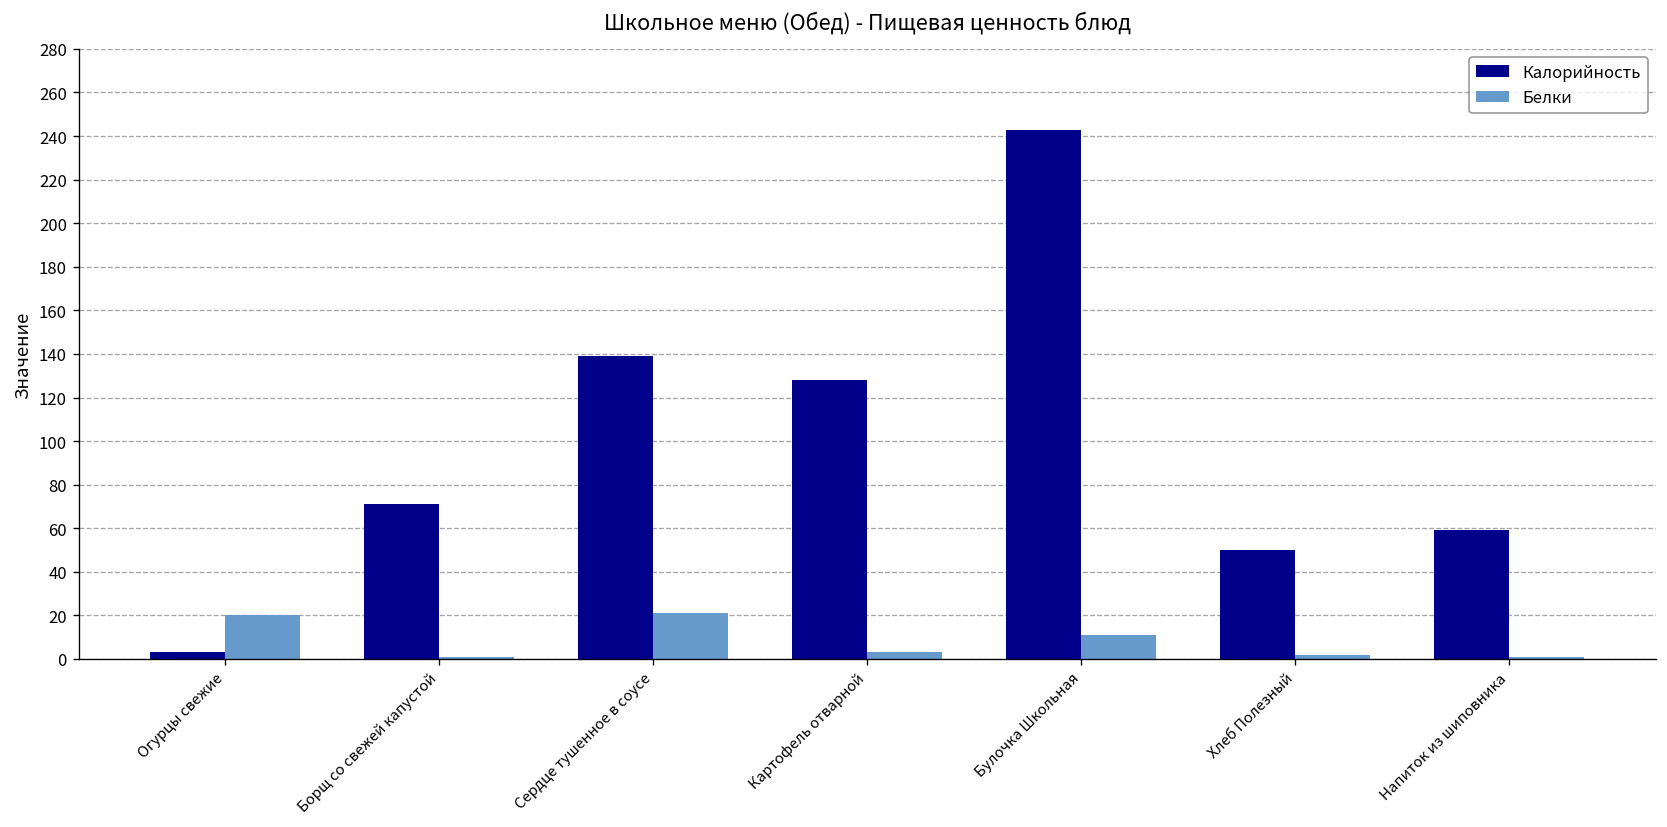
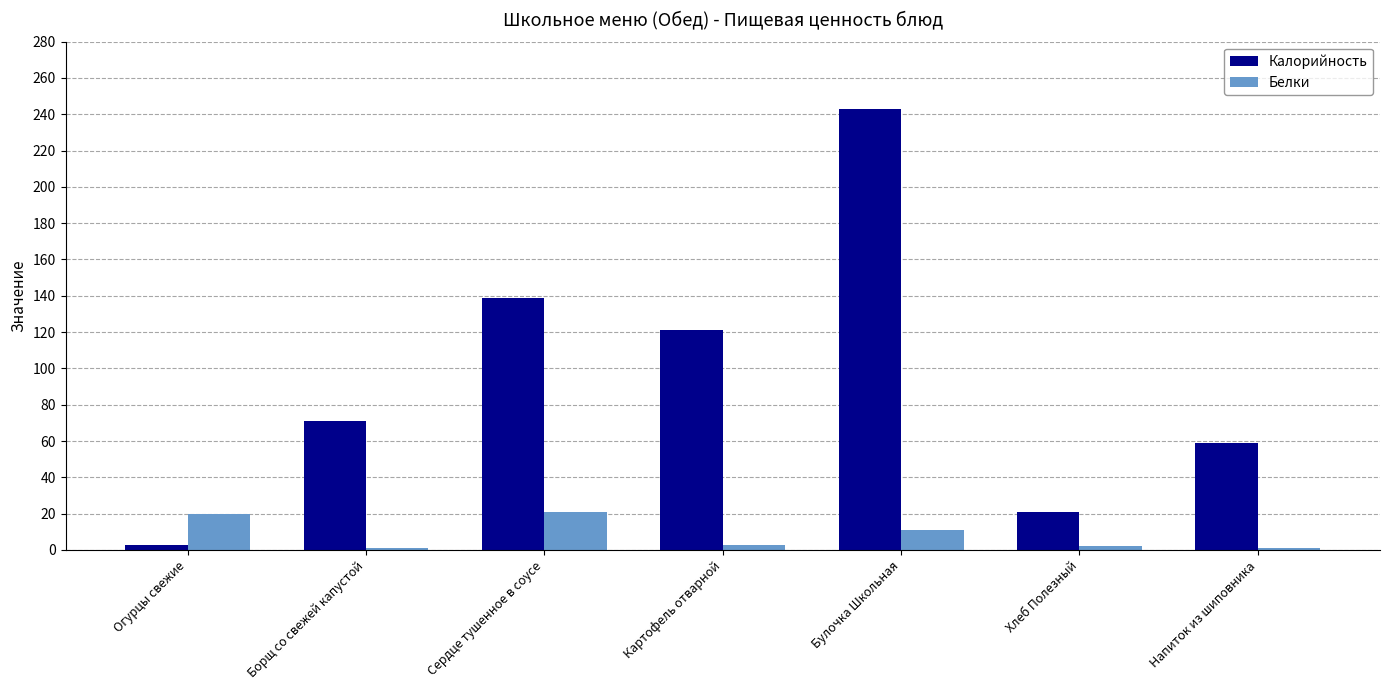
Калорийность, Картофель отварной: 128 -> 121
Калорийность, Хлеб Полезный: 50 -> 21
